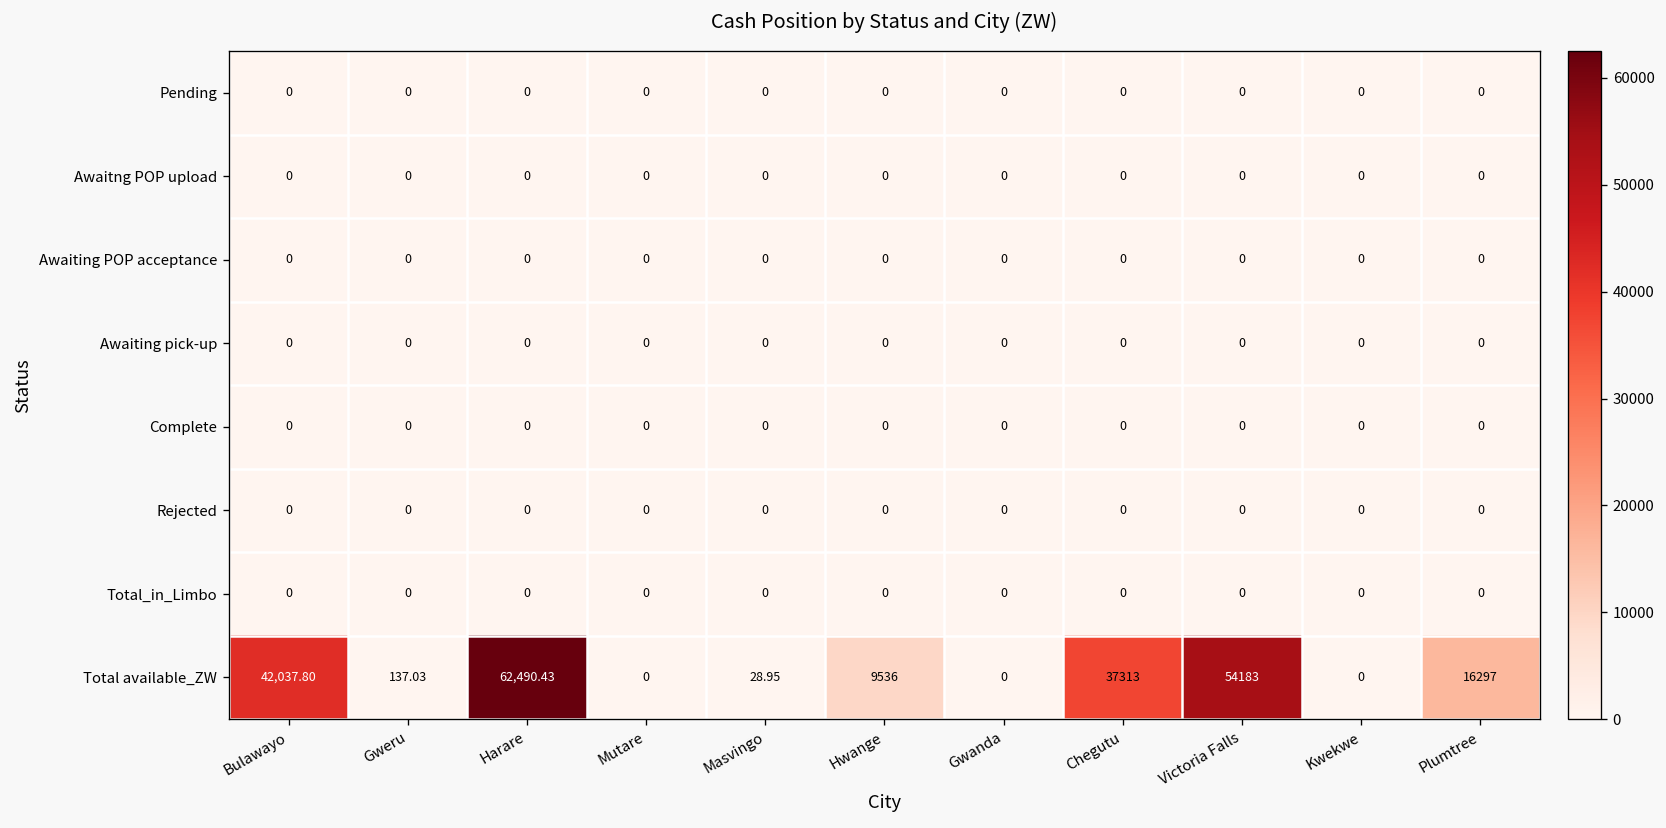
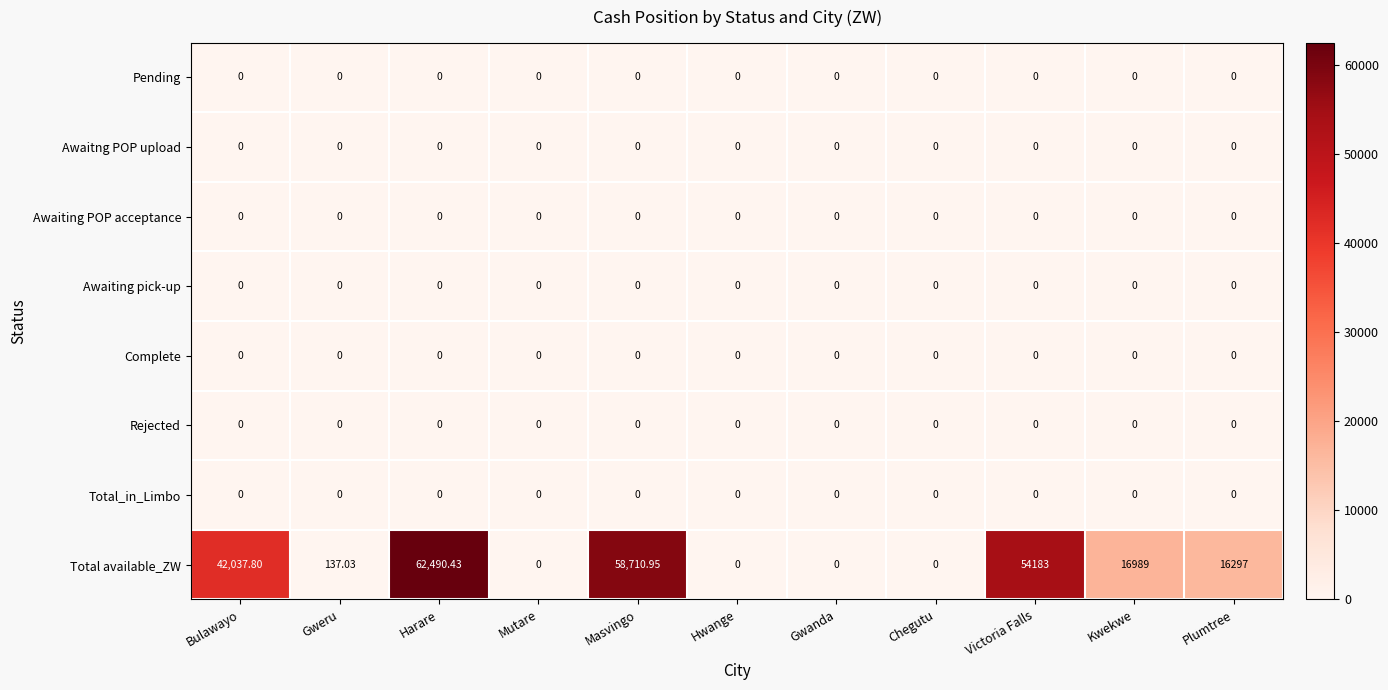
Total available_ZW, Masvingo: 28.95 -> 58,710.95
Total available_ZW, Hwange: 9536 -> 0
Total available_ZW, Chegutu: 37313 -> 0
Total available_ZW, Kwekwe: 0 -> 16989
